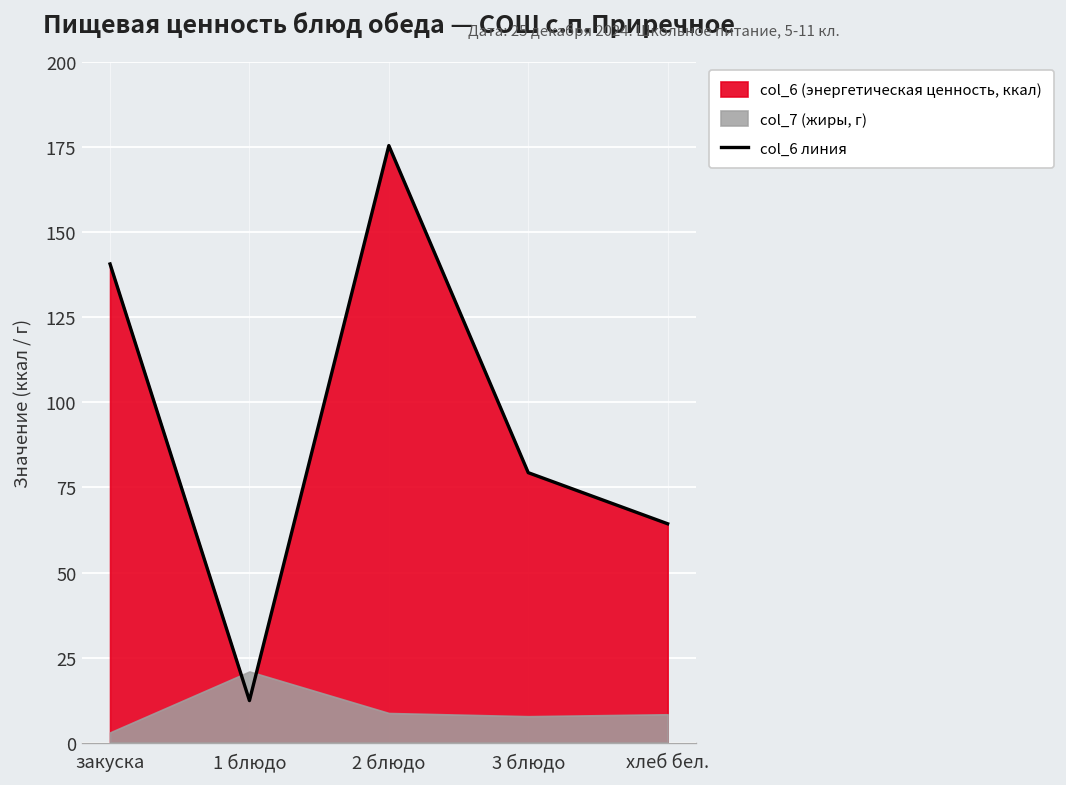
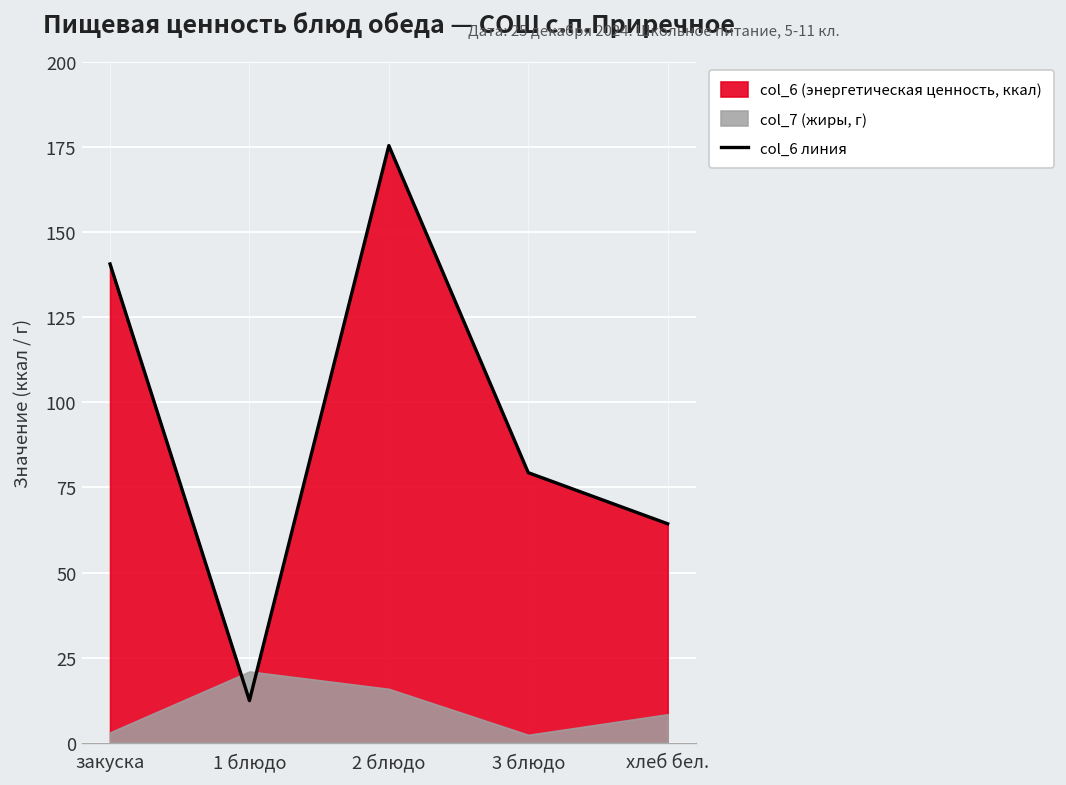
col_7 (жиры, г), 2 блюдо: 9 -> 16
col_7 (жиры, г), 3 блюдо: 8 -> 2
